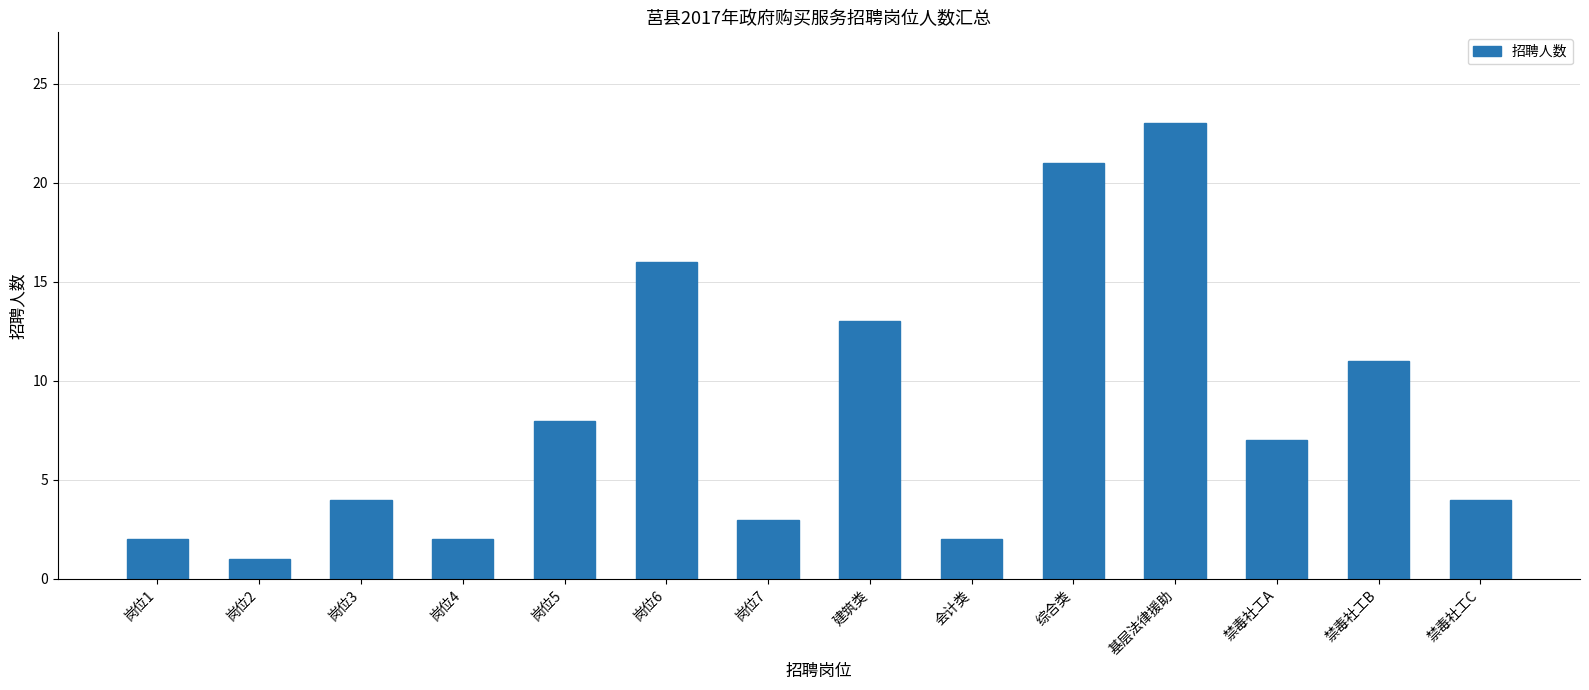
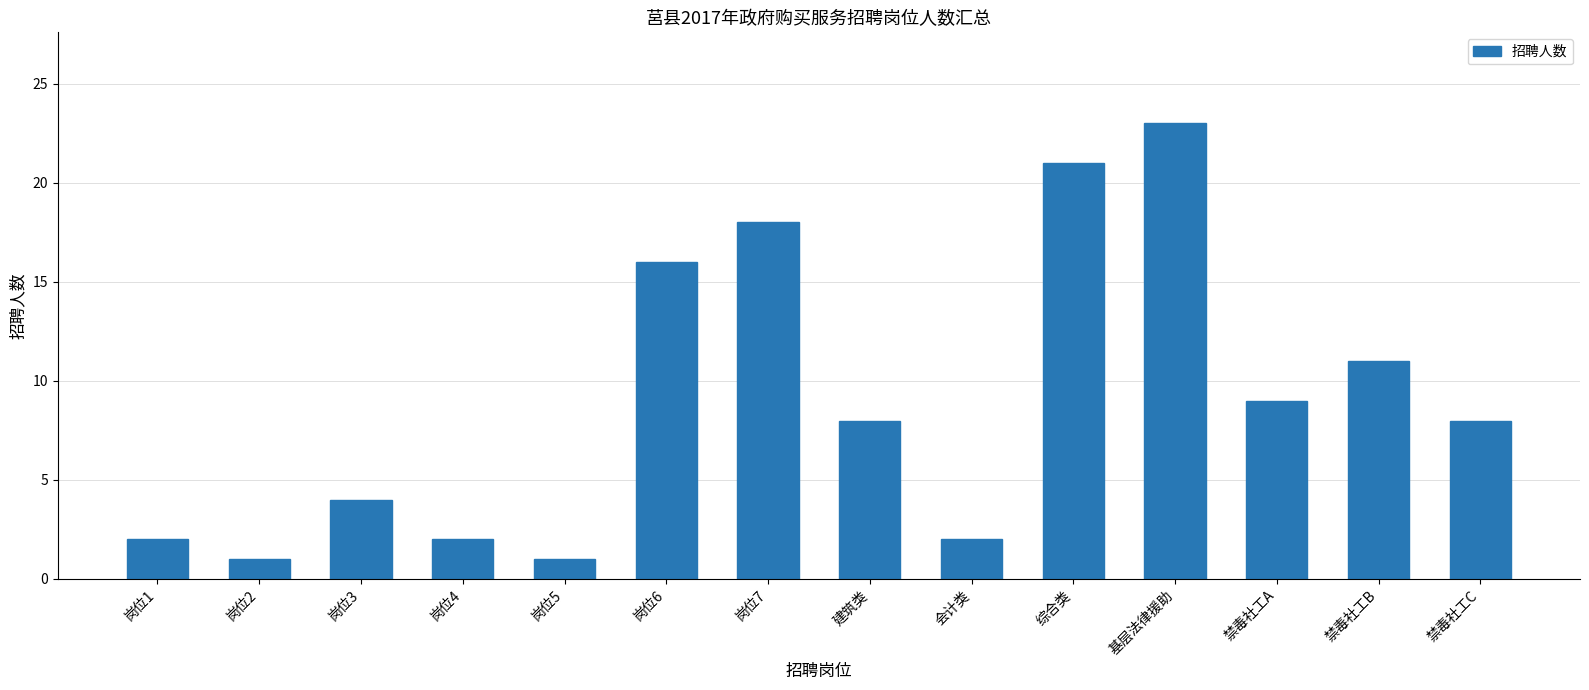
岗位5: 8 -> 1
岗位7: 3 -> 18
建筑类: 13 -> 8
禁毒社工A: 7 -> 9
禁毒社工C: 4 -> 8
